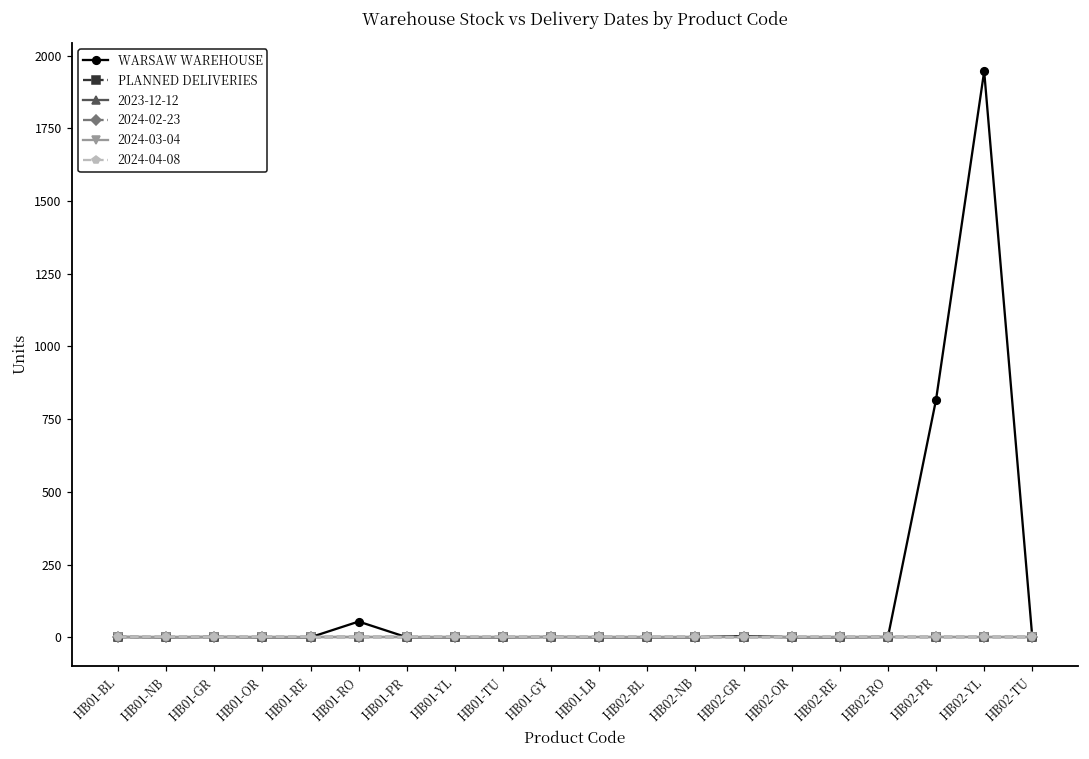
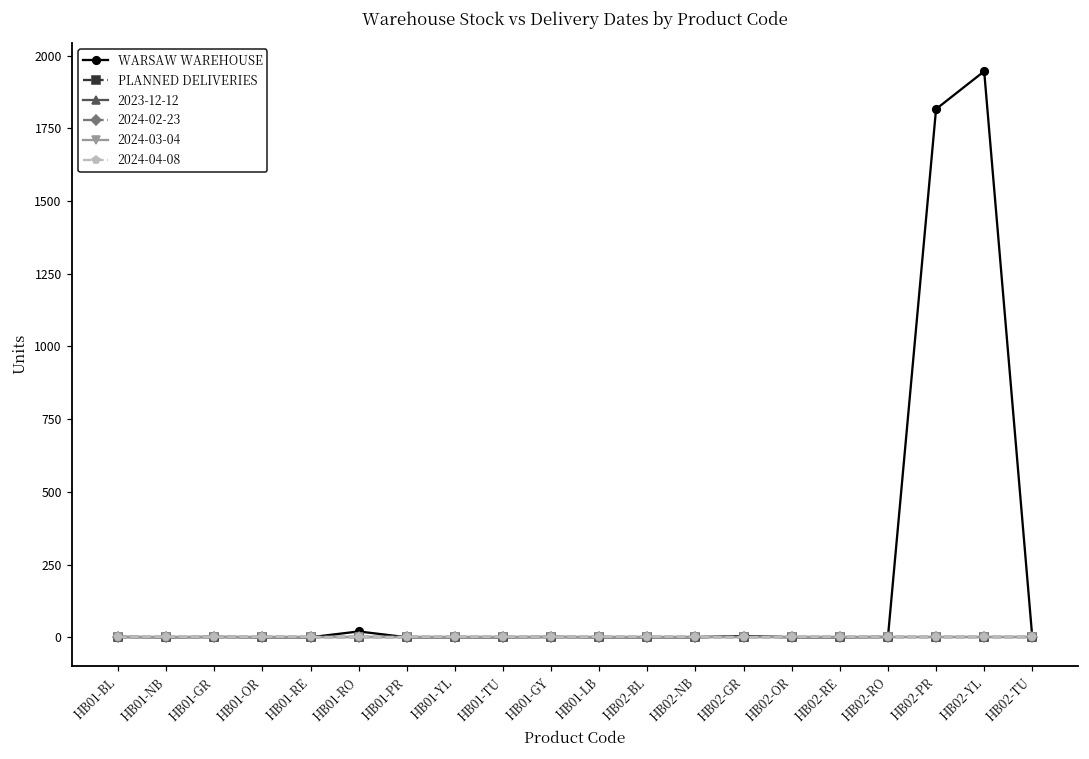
WARSAW WAREHOUSE, HB01-RO: 50 -> 20
WARSAW WAREHOUSE, HB02-PR: 820 -> 1820
